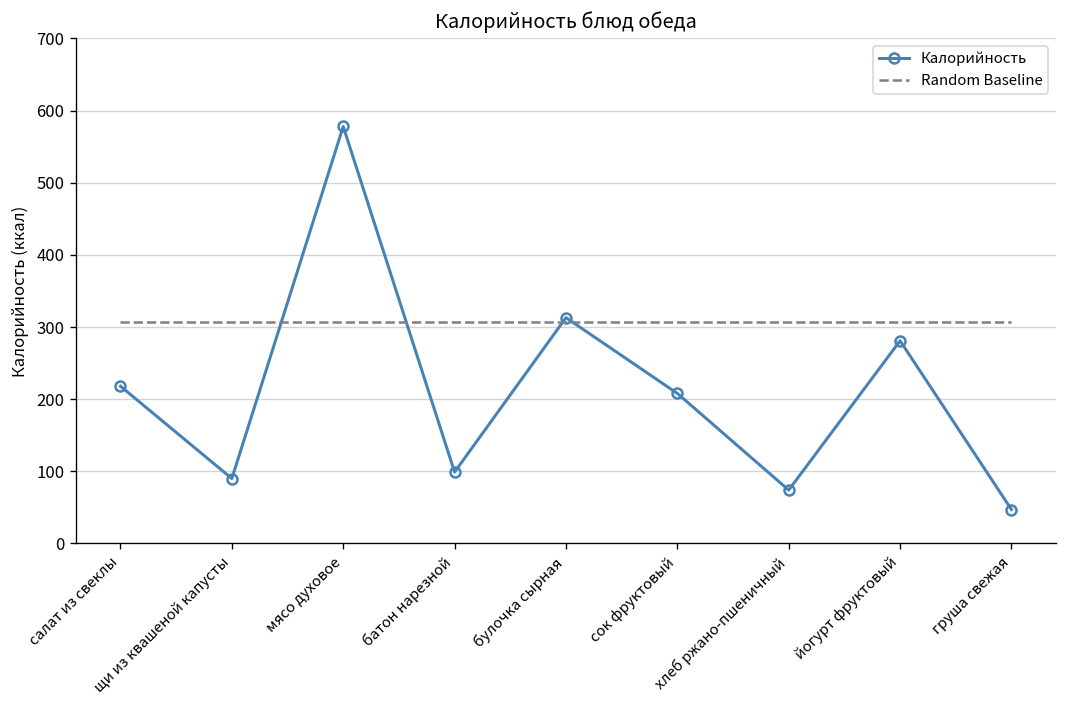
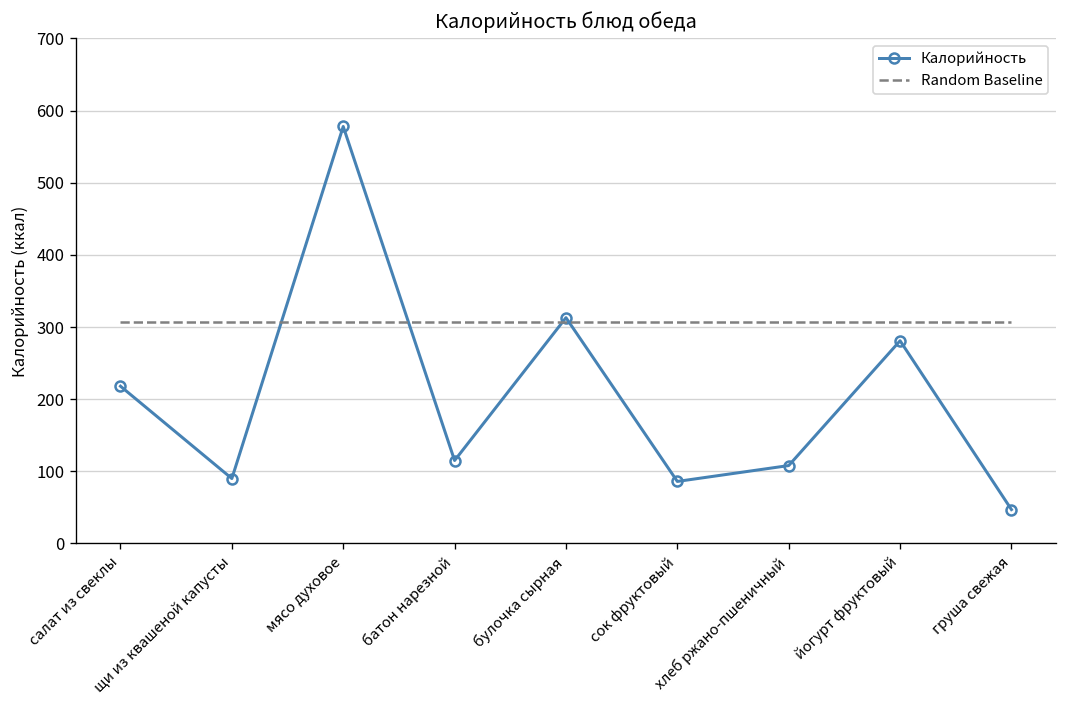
Калорийность, батон нарезной: 100 -> 120
Калорийность, сок фруктовый: 210 -> 90
Калорийность, хлеб ржано-пшеничный: 70 -> 110
